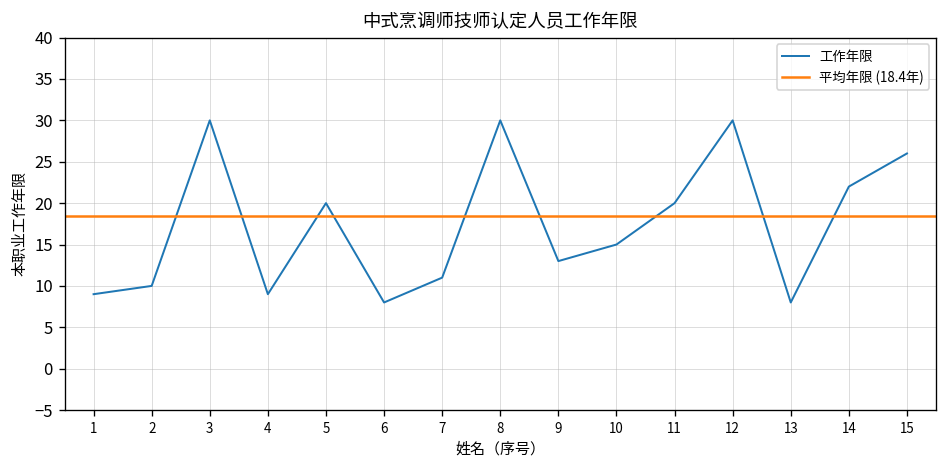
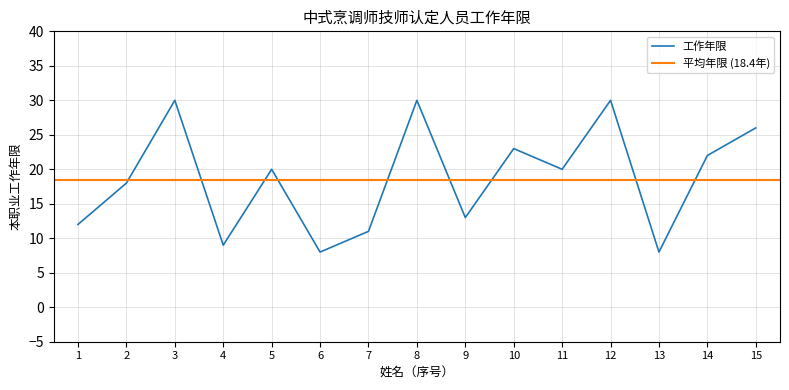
1: 9 -> 12
2: 10 -> 18
10: 15 -> 23
